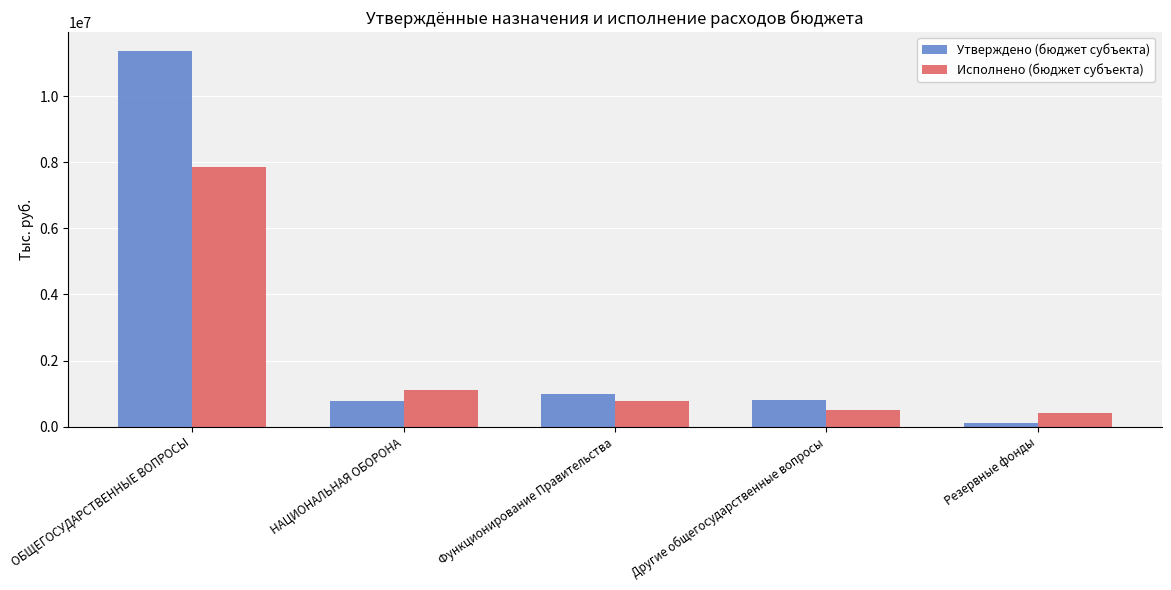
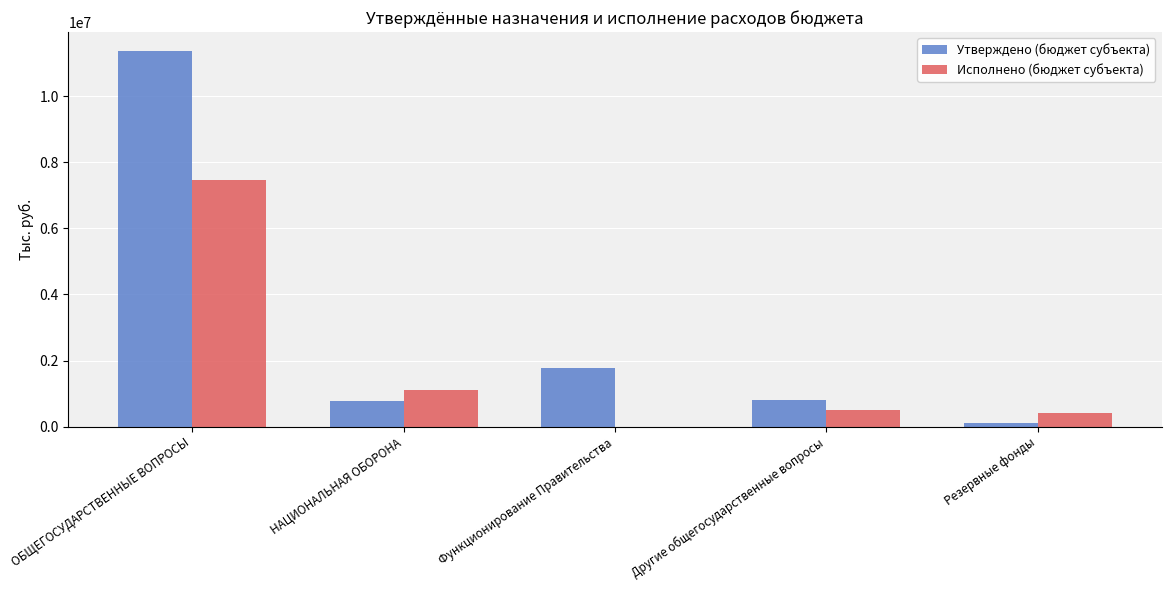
Исполнено (бюджет субъекта), ОБЩЕГОСУДАРСТВЕННЫЕ ВОПРОСЫ: 7800000 -> 7400000
Утверждено (бюджет субъекта), Функционирование Правительства: 1000000 -> 1800000
Исполнено (бюджет субъекта), Функционирование Правительства: 800000 -> 0
